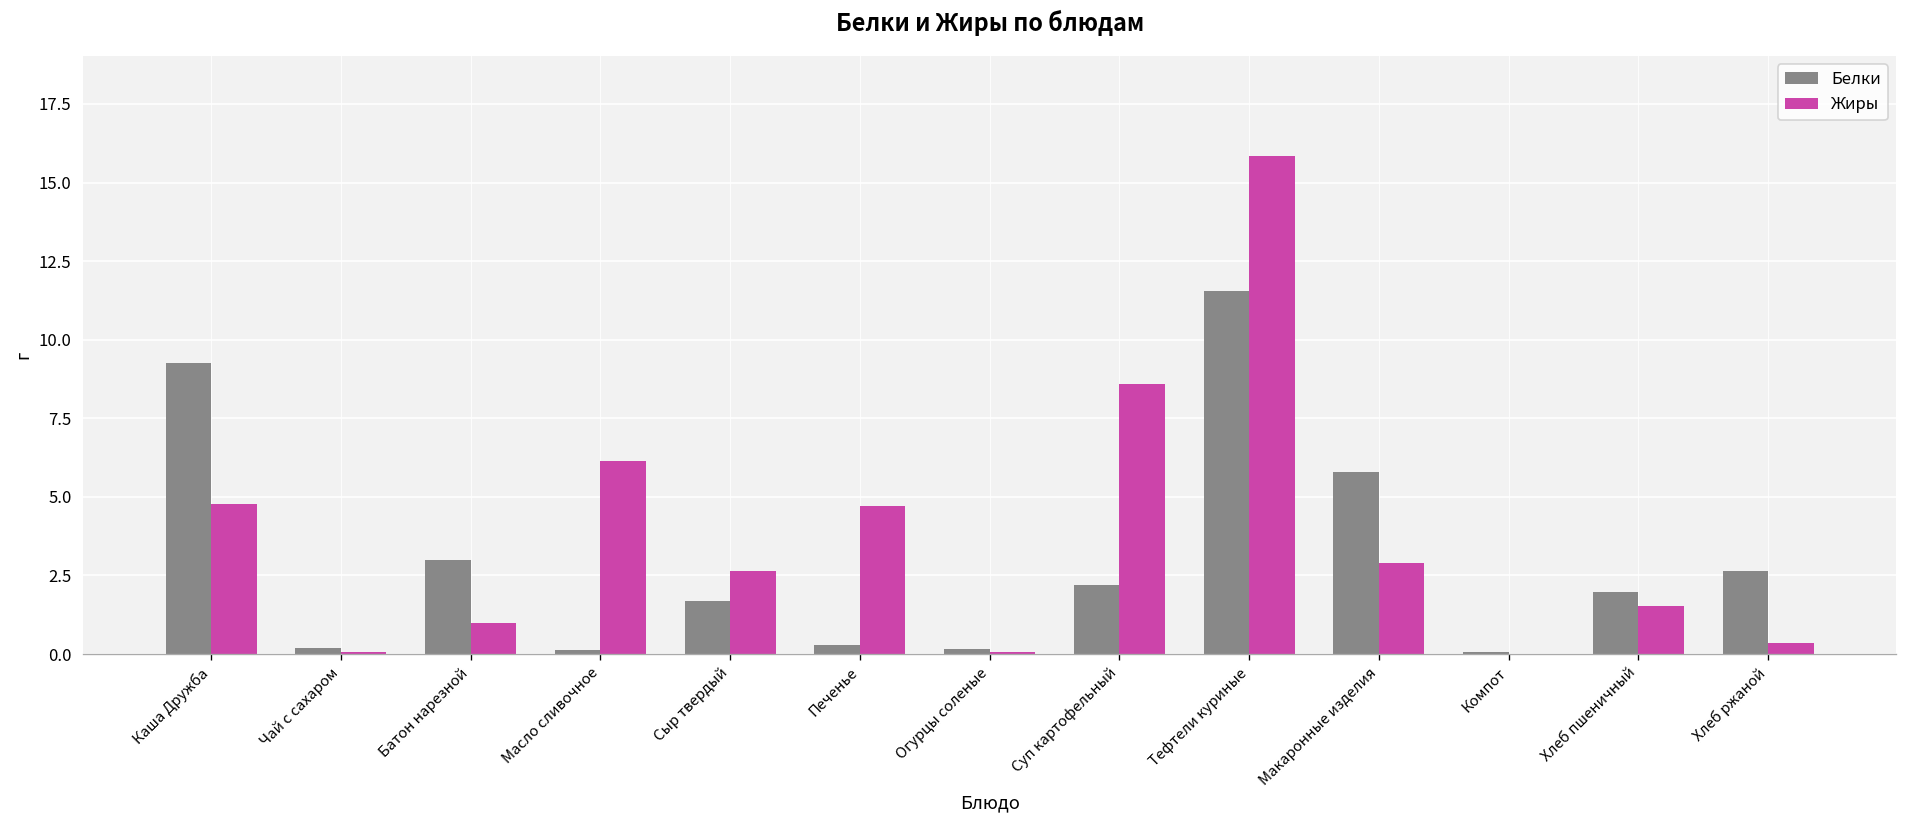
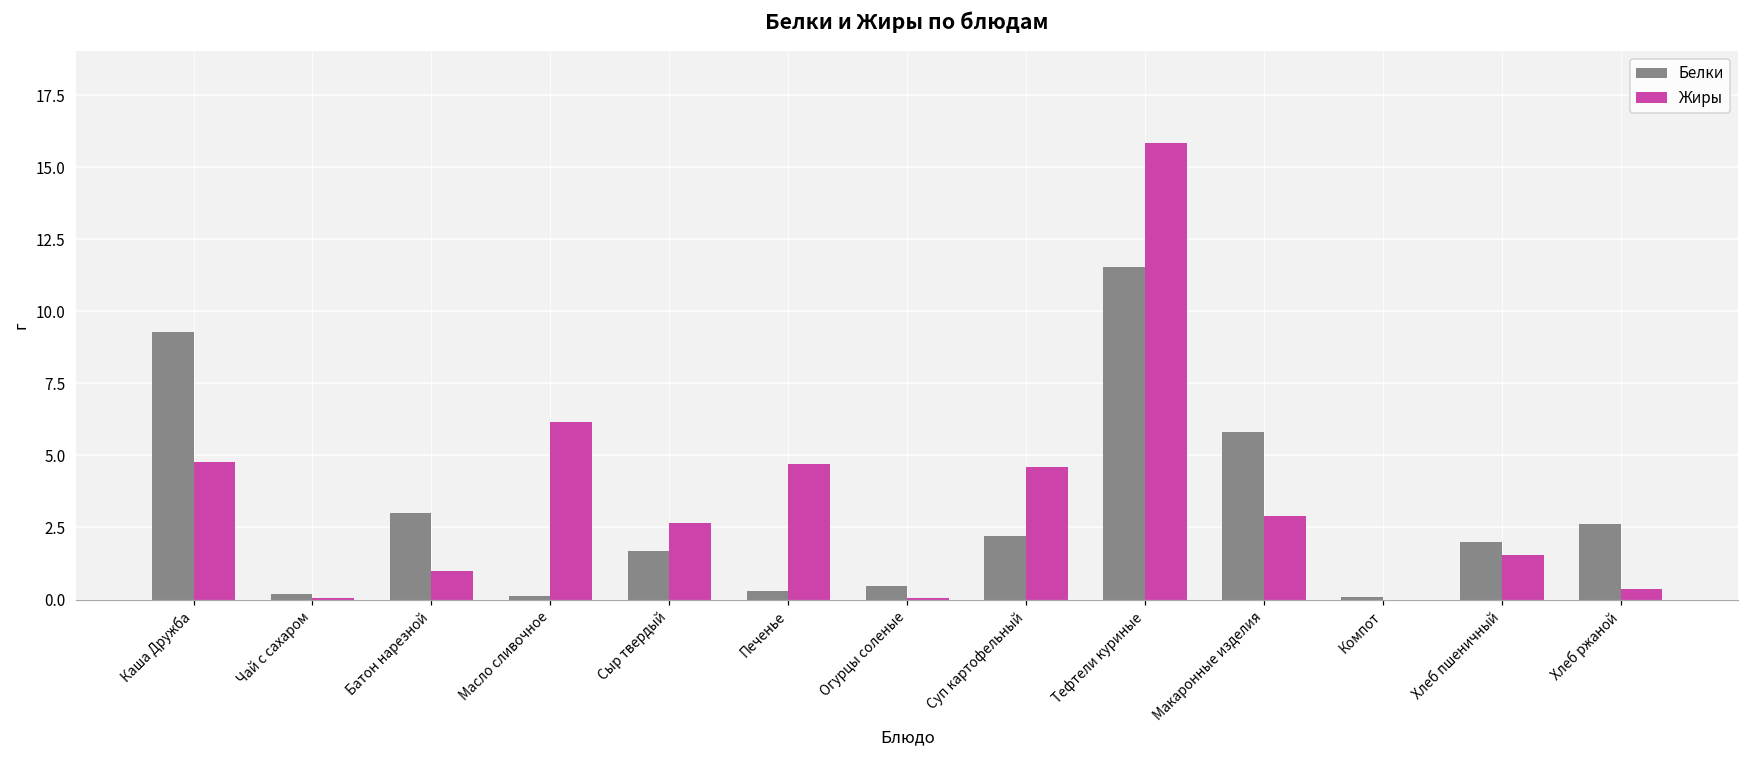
Белки, Огурцы соленые: 0.2 -> 0.5
Жиры, Суп картофельный: 8.6 -> 4.6
